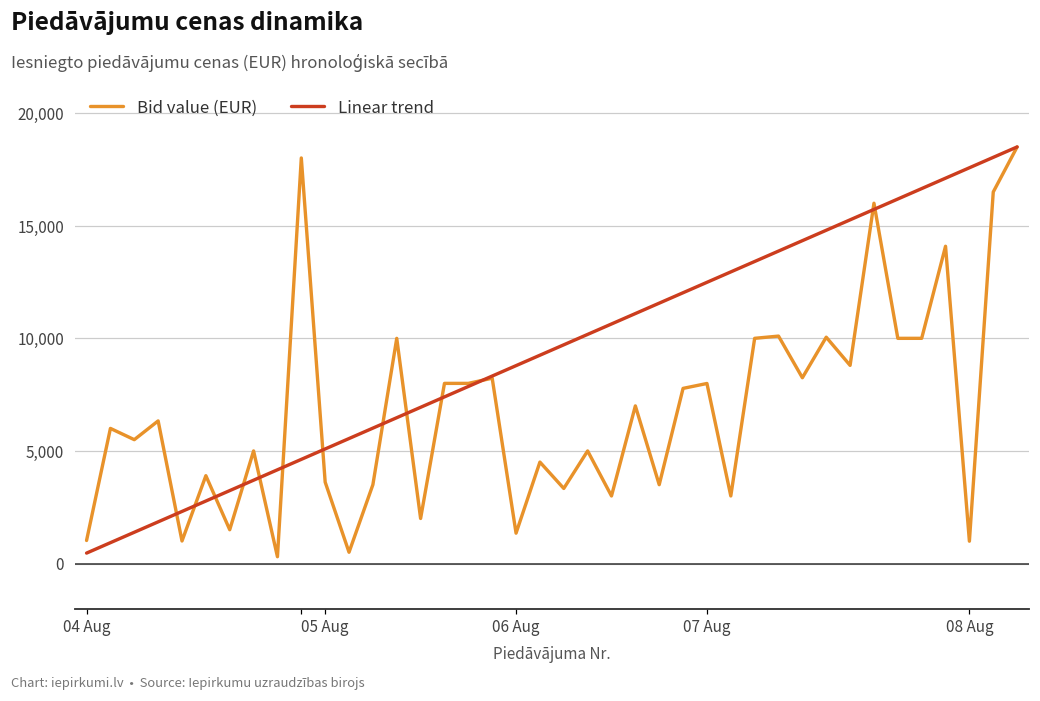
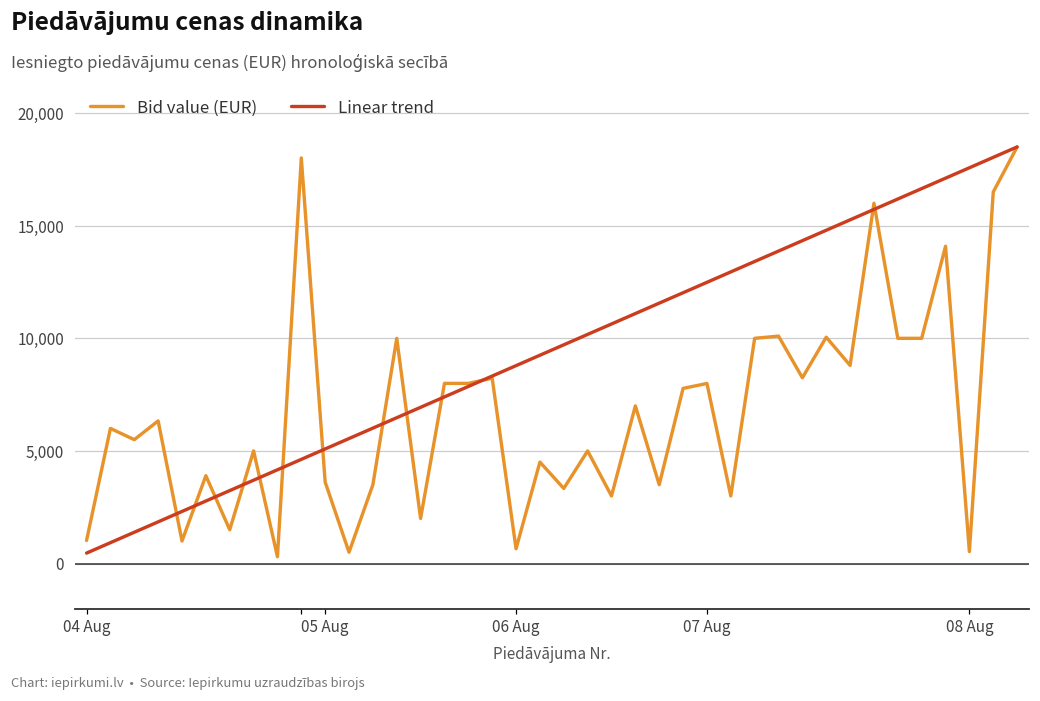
Bid value (EUR), 06 Aug: 1,300 -> 700
Bid value (EUR), 08 Aug: 1,000 -> 500
